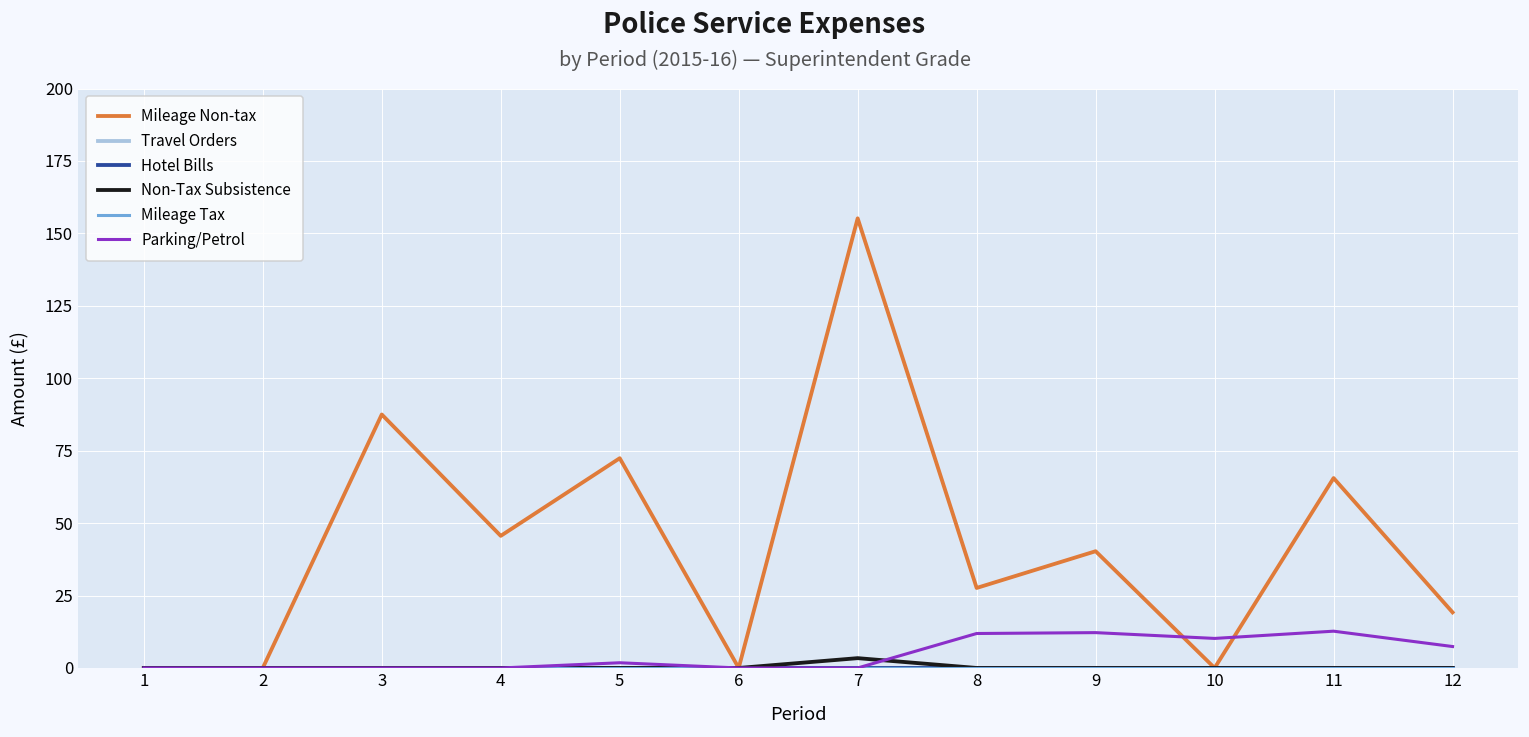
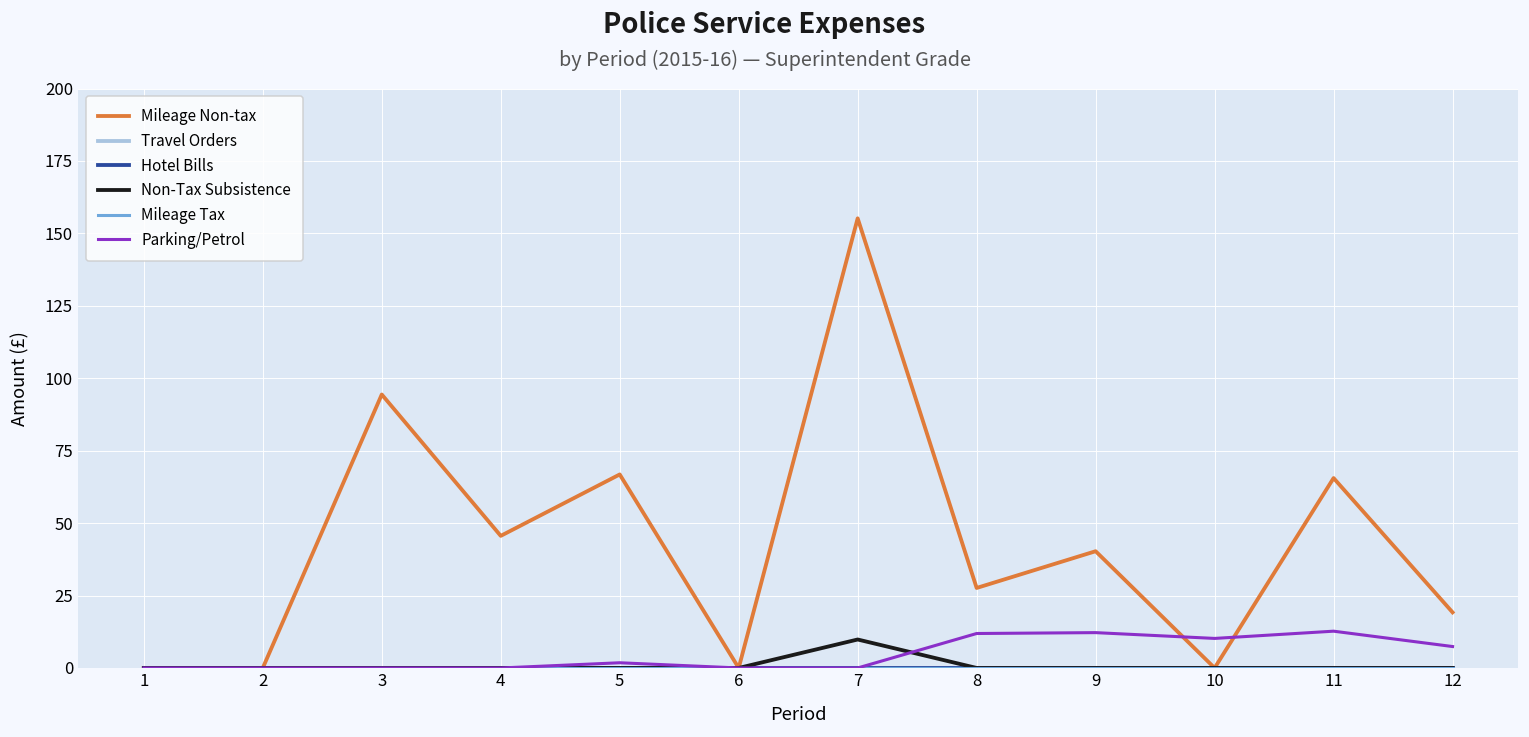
Mileage Non-tax, 3: 88 -> 94
Mileage Non-tax, 5: 72 -> 67
Non-Tax Subsistence, 7: 3 -> 10
